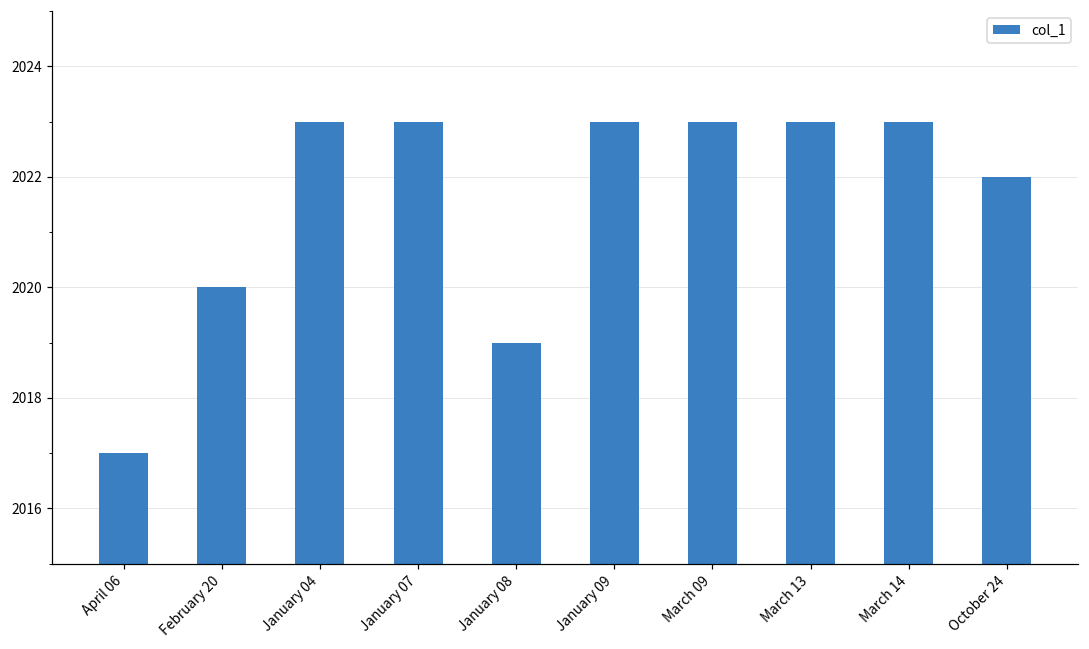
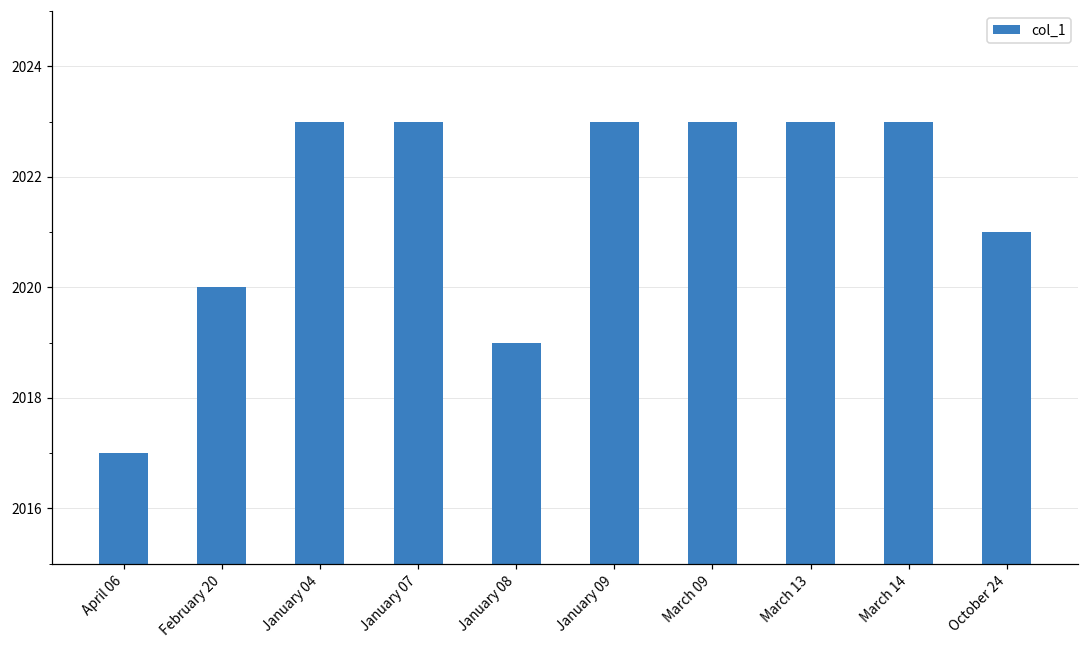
October 24: 2022 -> 2021
